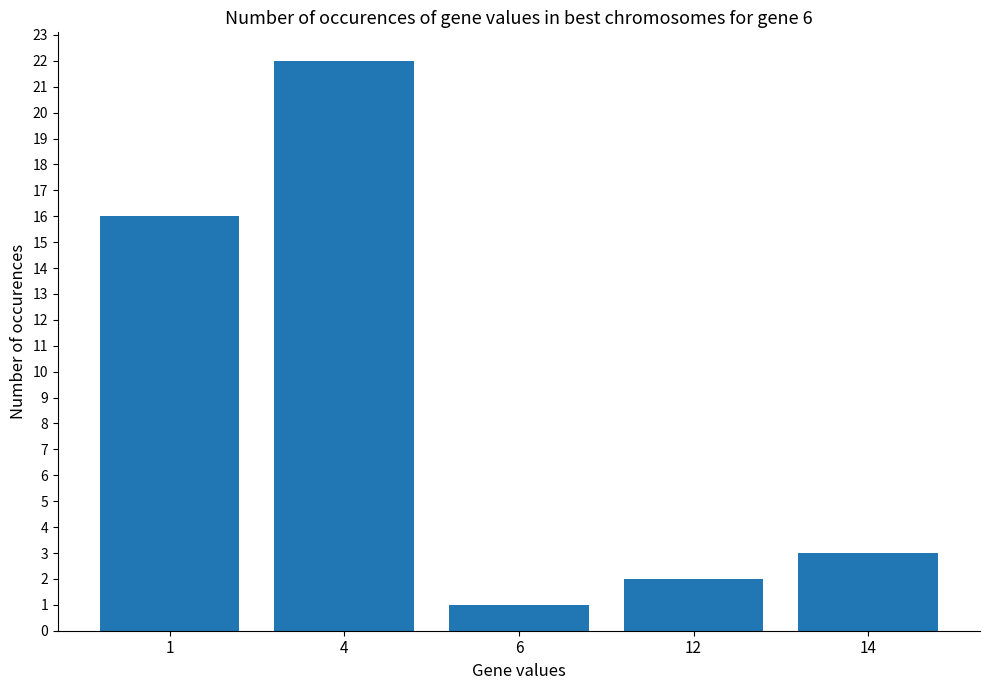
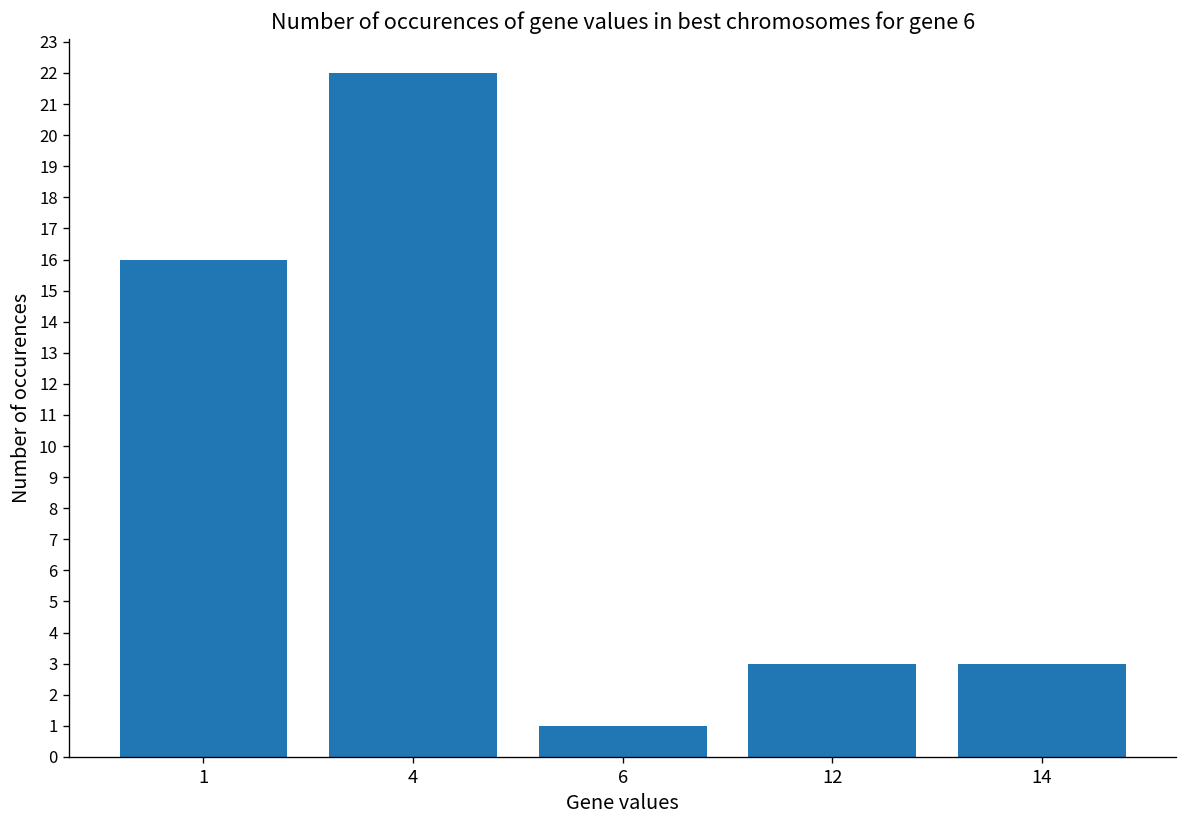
12: 2 -> 3
